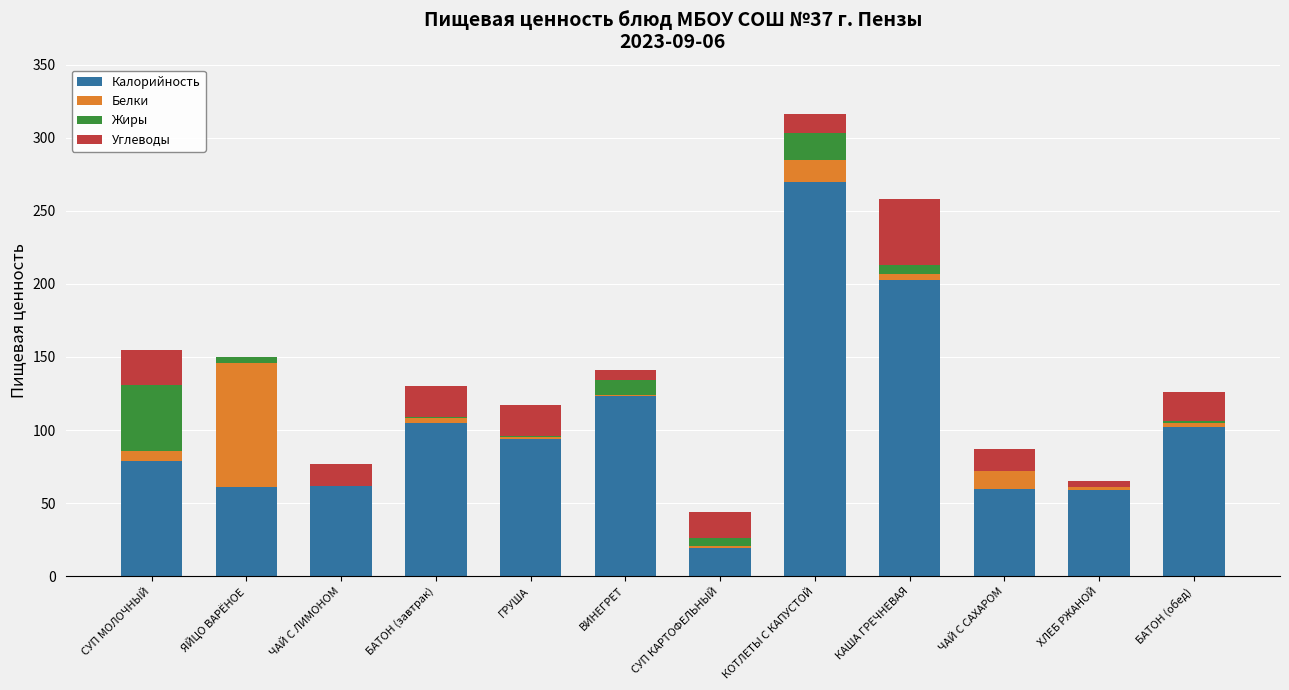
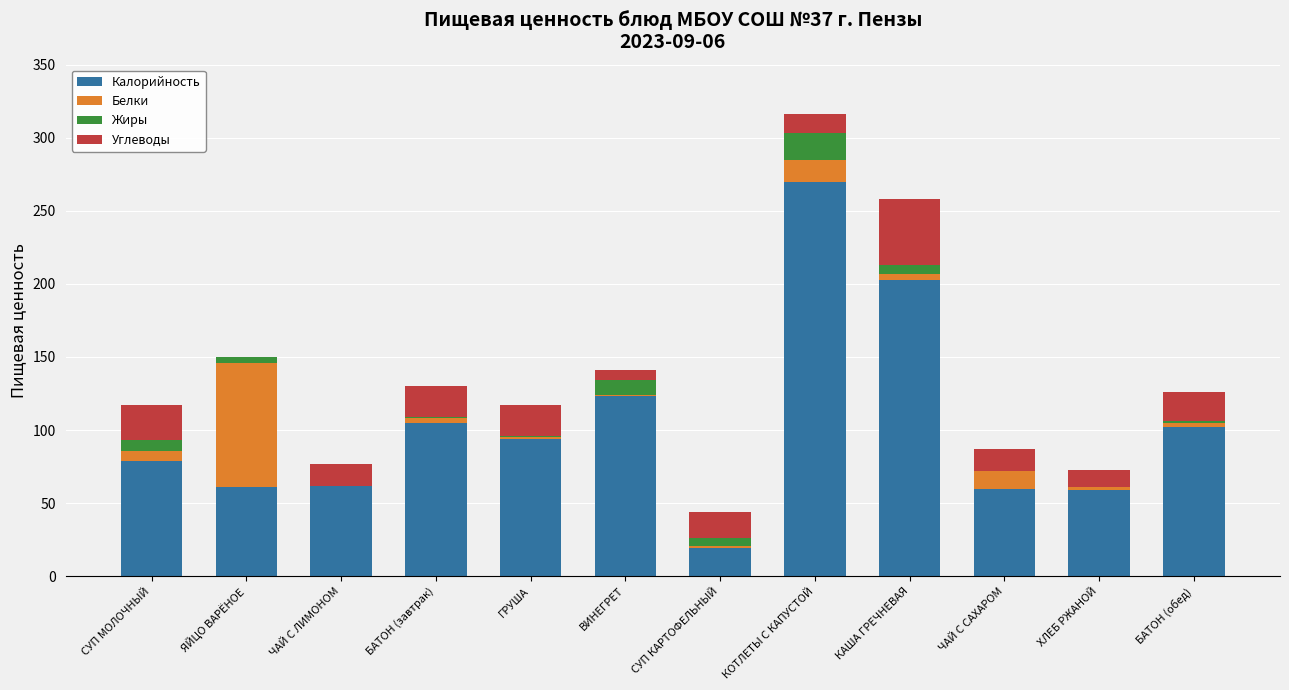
Жиры, СУП МОЛОЧНЫЙ: 45 -> 7
Углеводы, ХЛЕБ РЖАНОЙ: 4 -> 12
